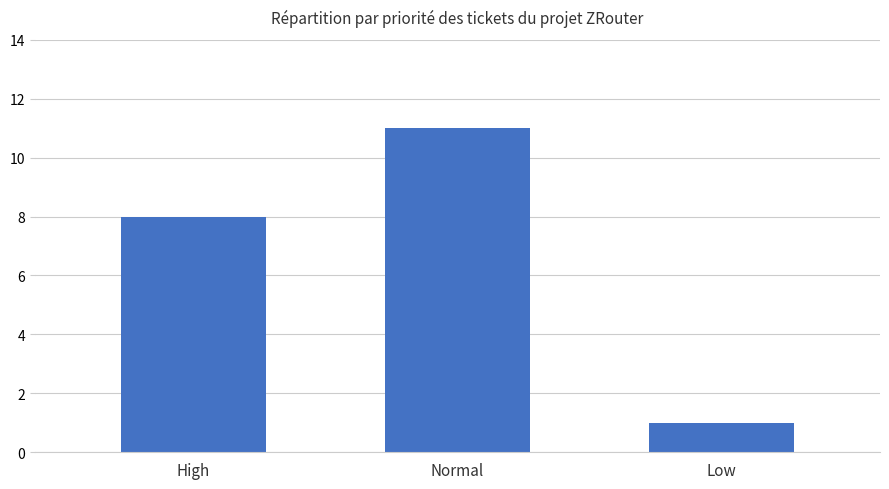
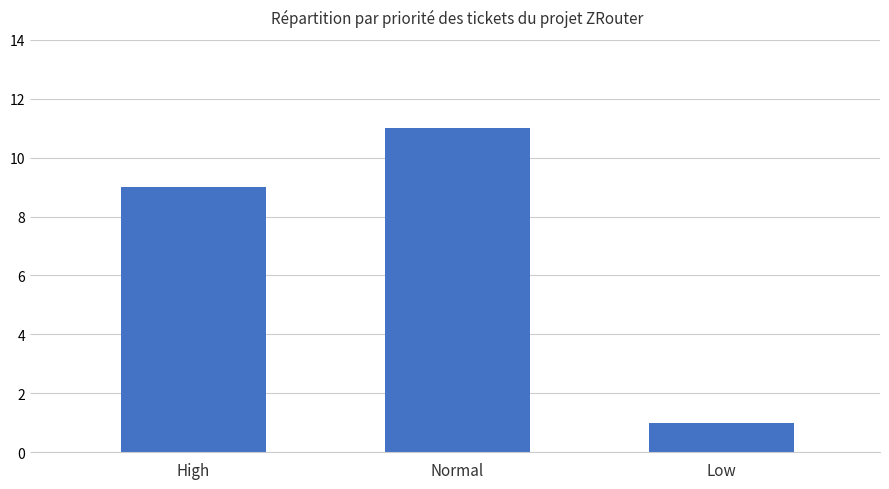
High: 8 -> 9
